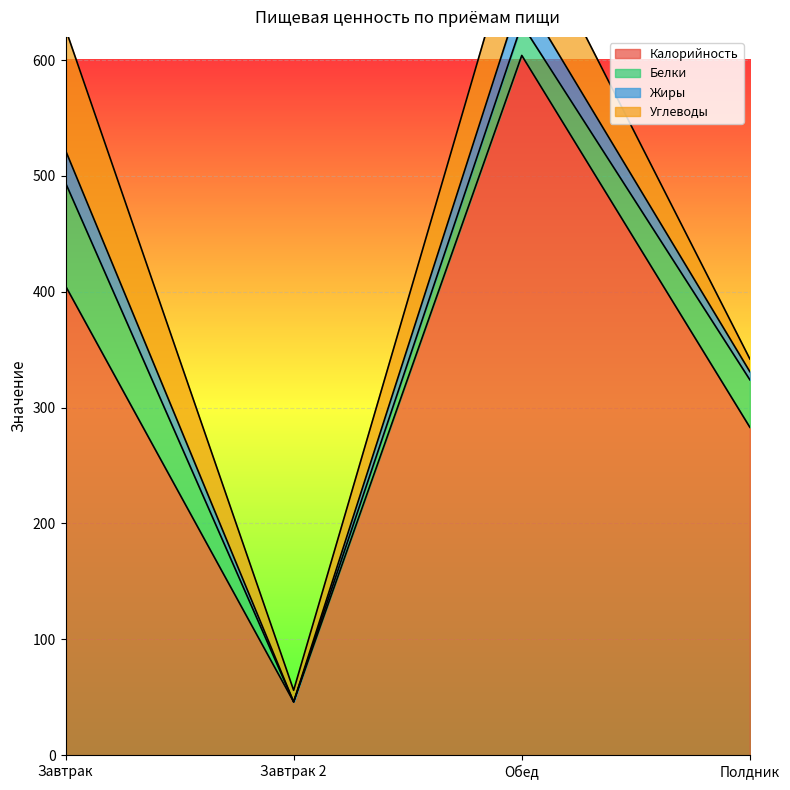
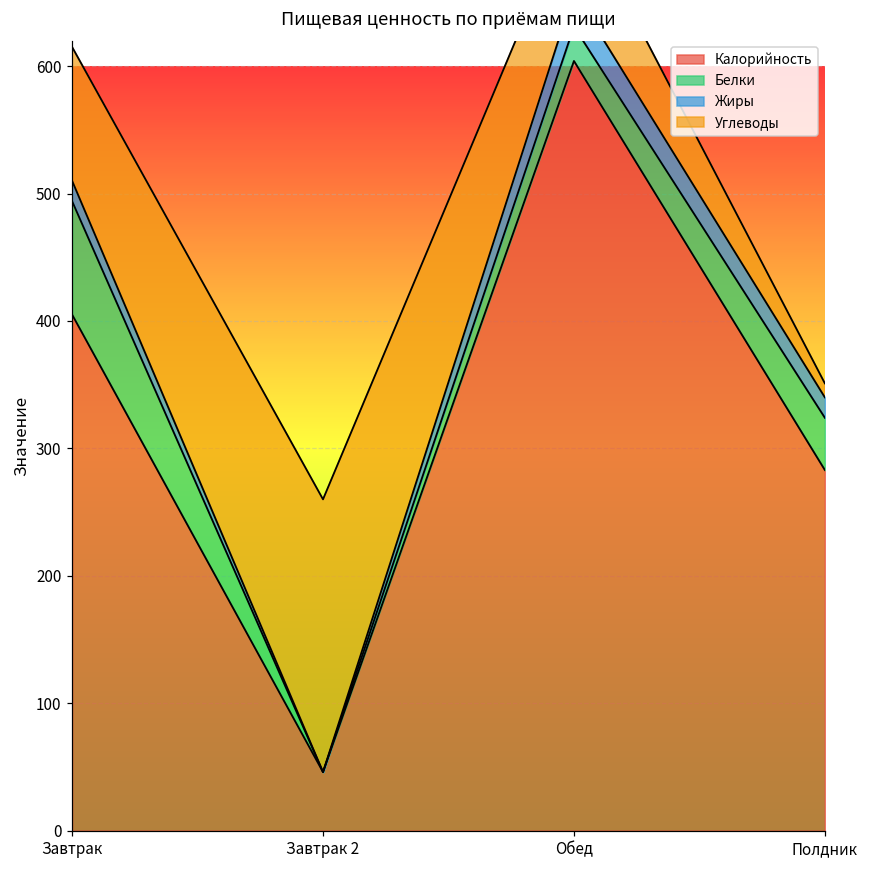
Жиры, Завтрак: 28 -> 16
Углеводы, Завтрак 2: 10 -> 214
Жиры, Полдник: 7 -> 16
